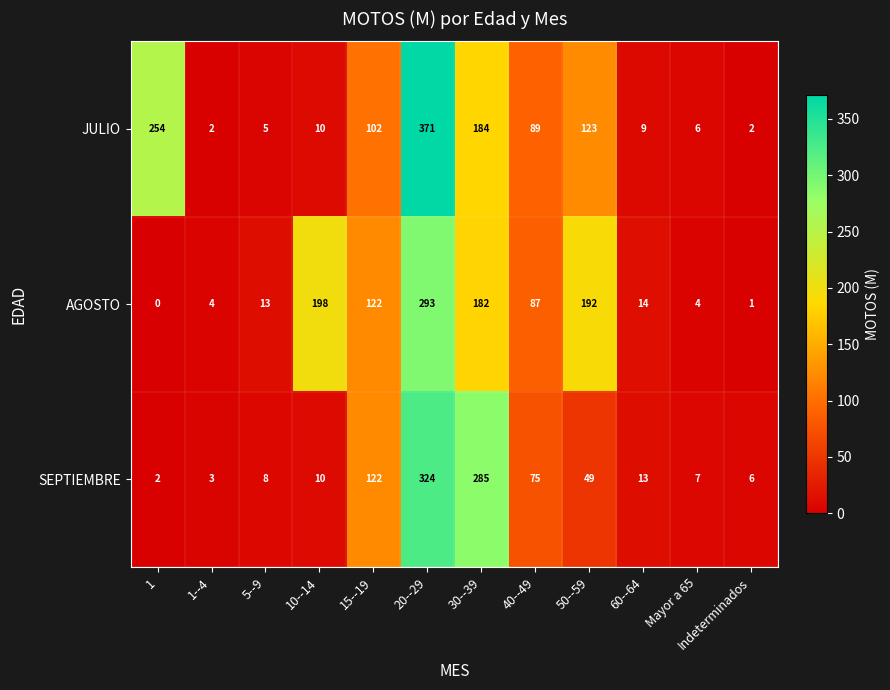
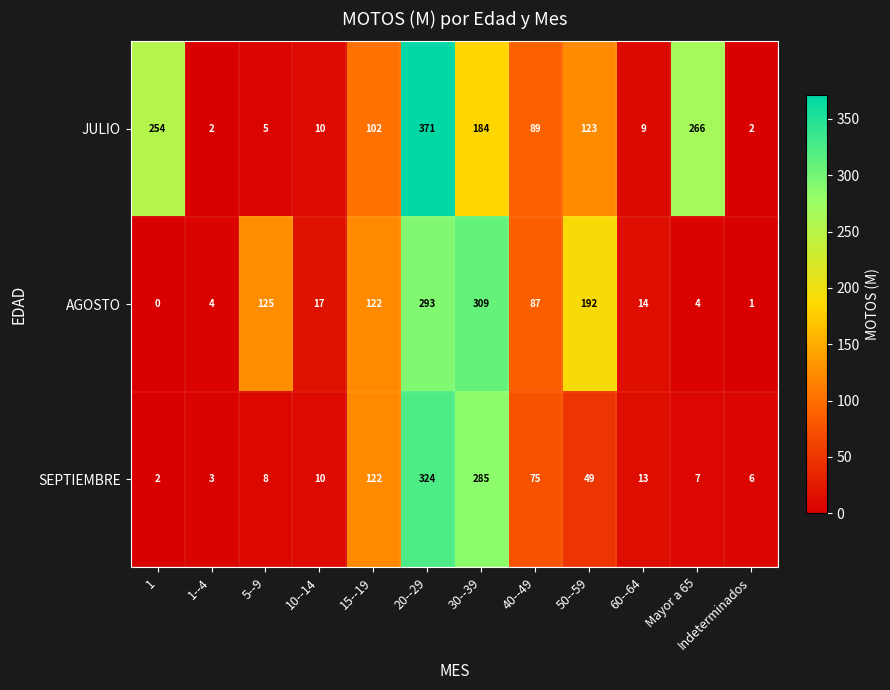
JULIO, Mayor a 65: 6 -> 266
AGOSTO, 5--9: 13 -> 125
AGOSTO, 10--14: 198 -> 17
AGOSTO, 30--39: 182 -> 309
